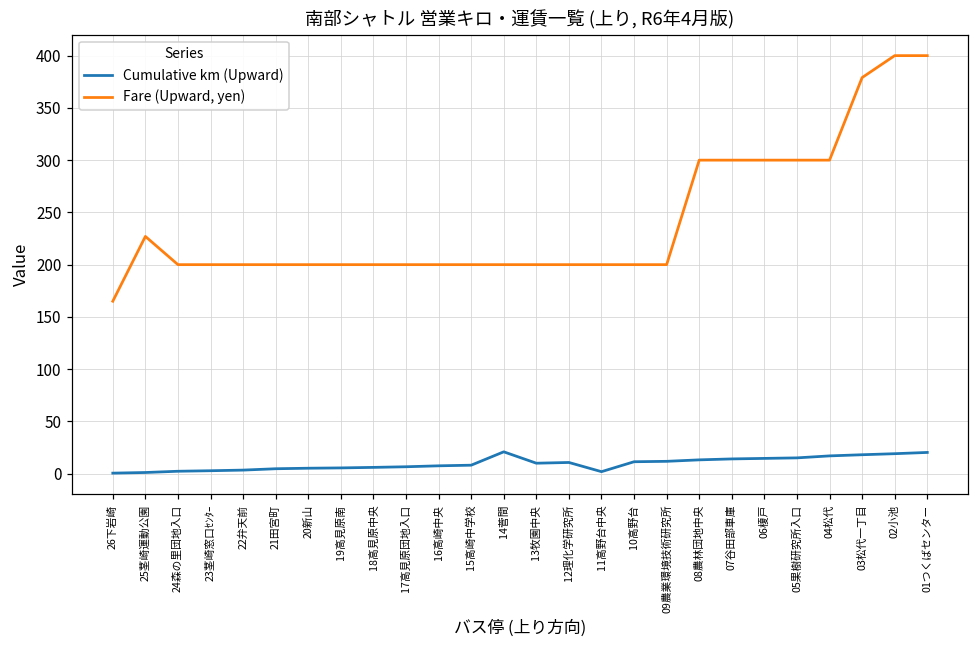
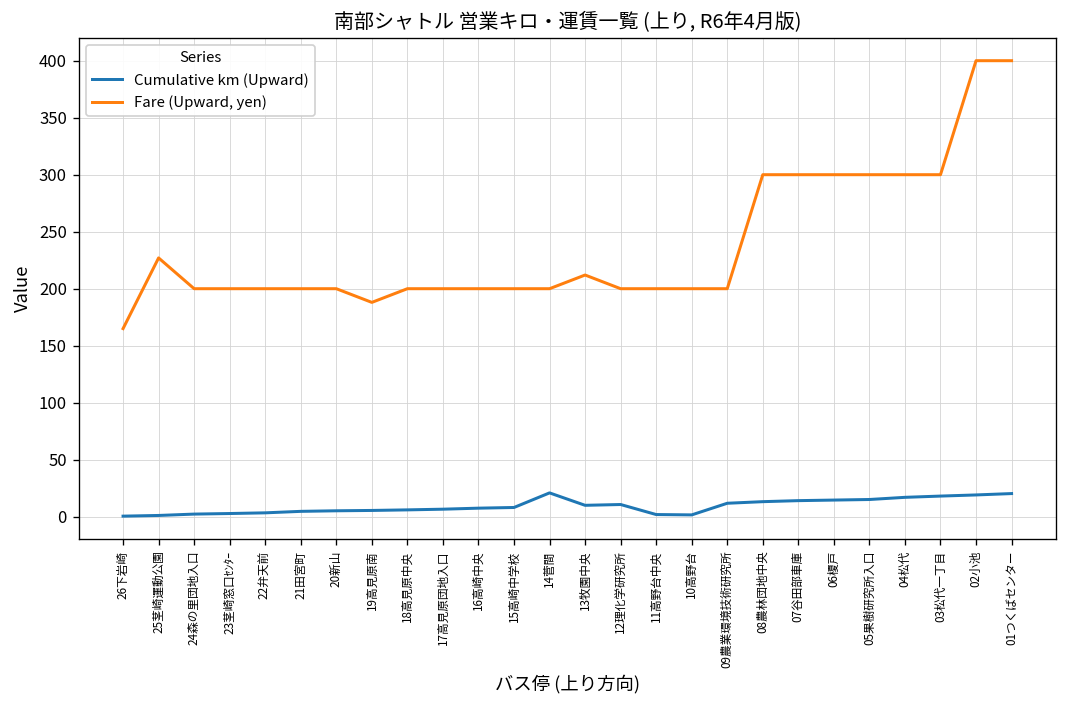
Fare (Upward, yen), 19高見原南: 200 -> 190
Fare (Upward, yen), 13牧園中央: 200 -> 210
Cumulative km (Upward), 10高野台: 10 -> 0
Fare (Upward, yen), 03松代一丁目: 380 -> 300
